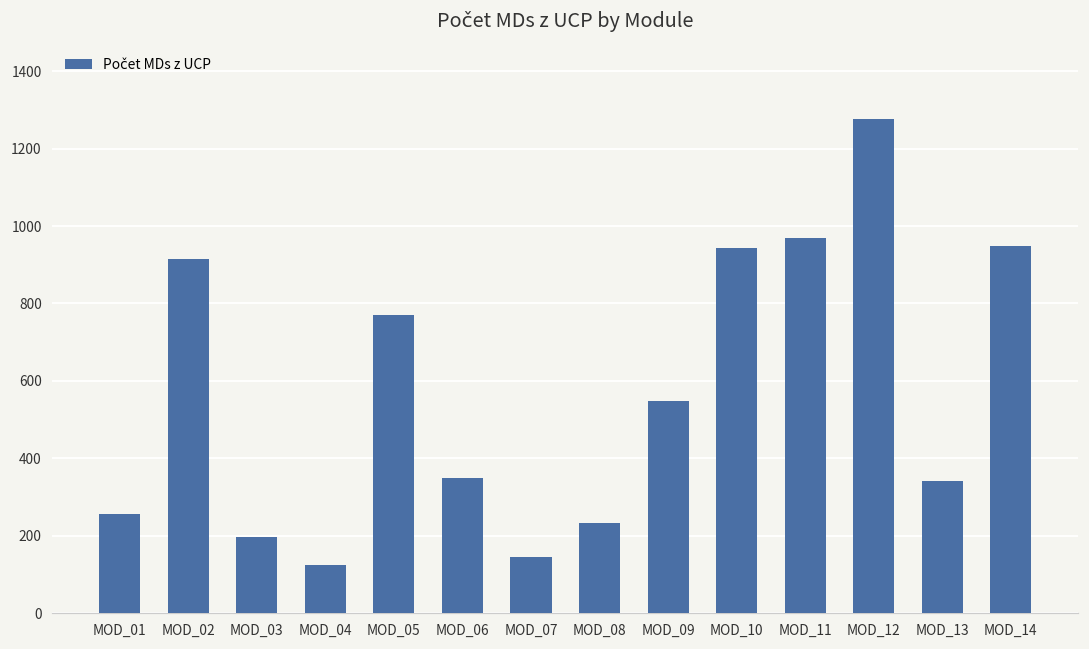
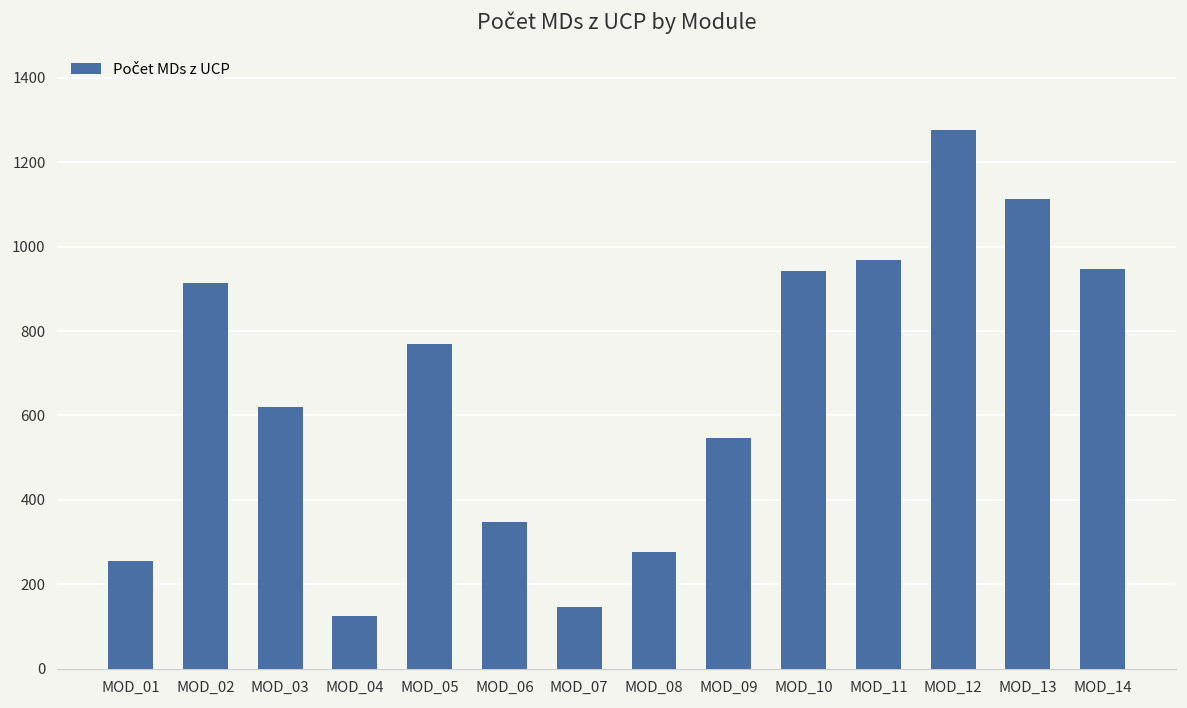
MOD_03: 200 -> 620
MOD_08: 230 -> 280
MOD_13: 340 -> 1110
